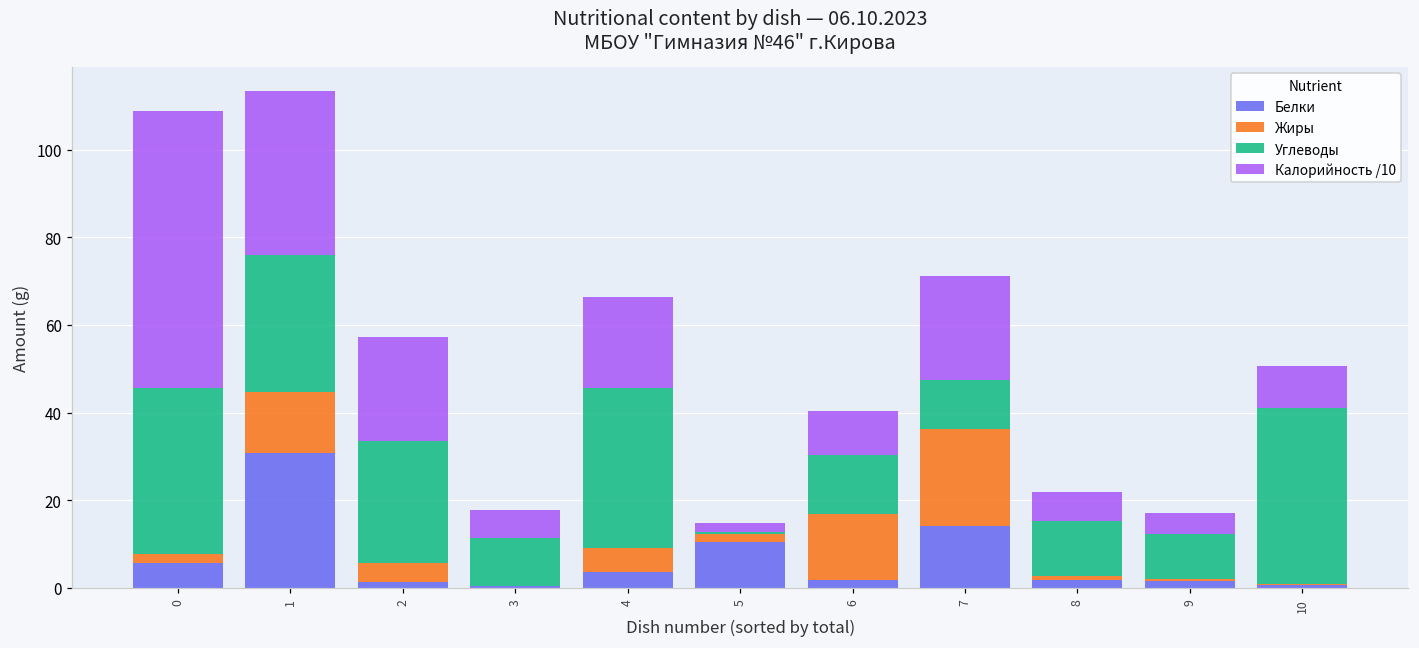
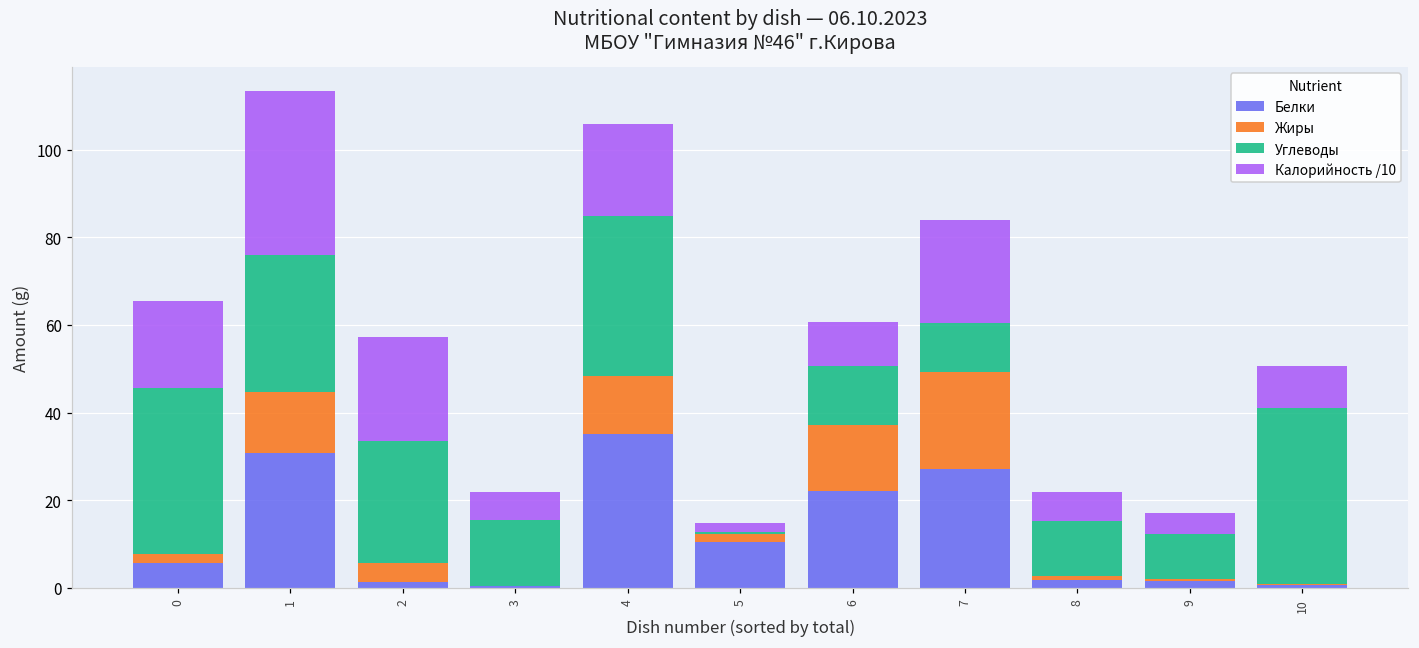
Калорийность /10, 0: 63 -> 20
Углеводы, 3: 11 -> 15
Белки, 4: 4 -> 35
Жиры, 4: 5 -> 13
Белки, 6: 2 -> 22
Белки, 7: 14 -> 27
